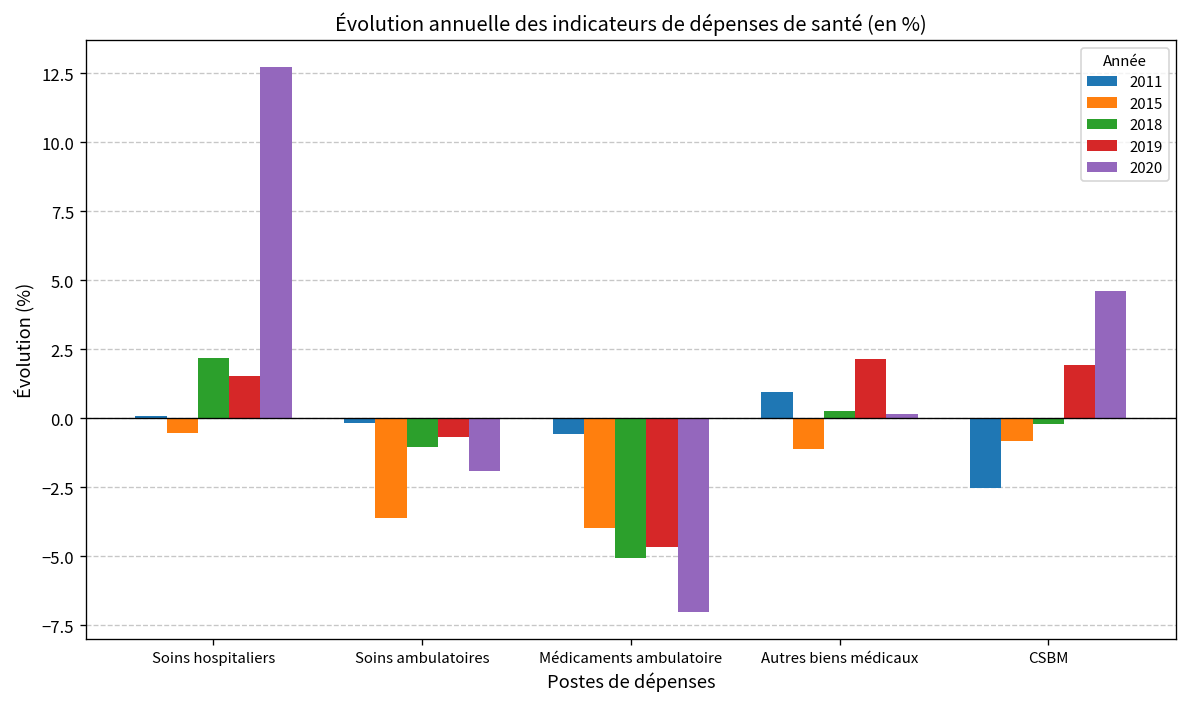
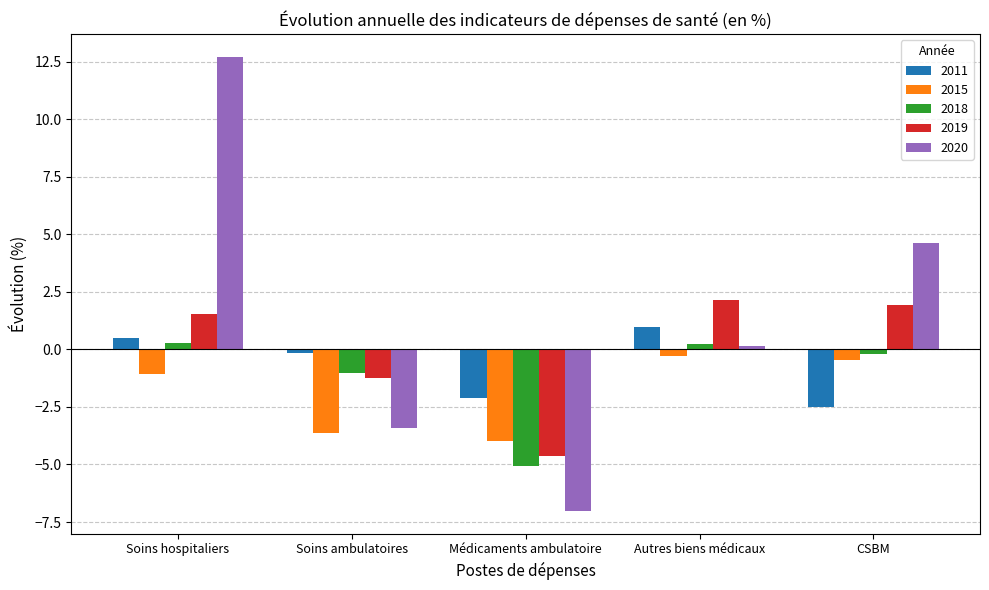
2011, Soins hospitaliers: 0.1 -> 0.5
2015, Soins hospitaliers: -0.5 -> -1.1
2018, Soins hospitaliers: 2.2 -> 0.3
2019, Soins ambulatoires: -0.7 -> -1.2
2020, Soins ambulatoires: -1.9 -> -3.4
2011, Médicaments ambulatoire: -0.6 -> -2.1
2015, Autres biens médicaux: -1.1 -> -0.3
2015, CSBM: -0.8 -> -0.5
